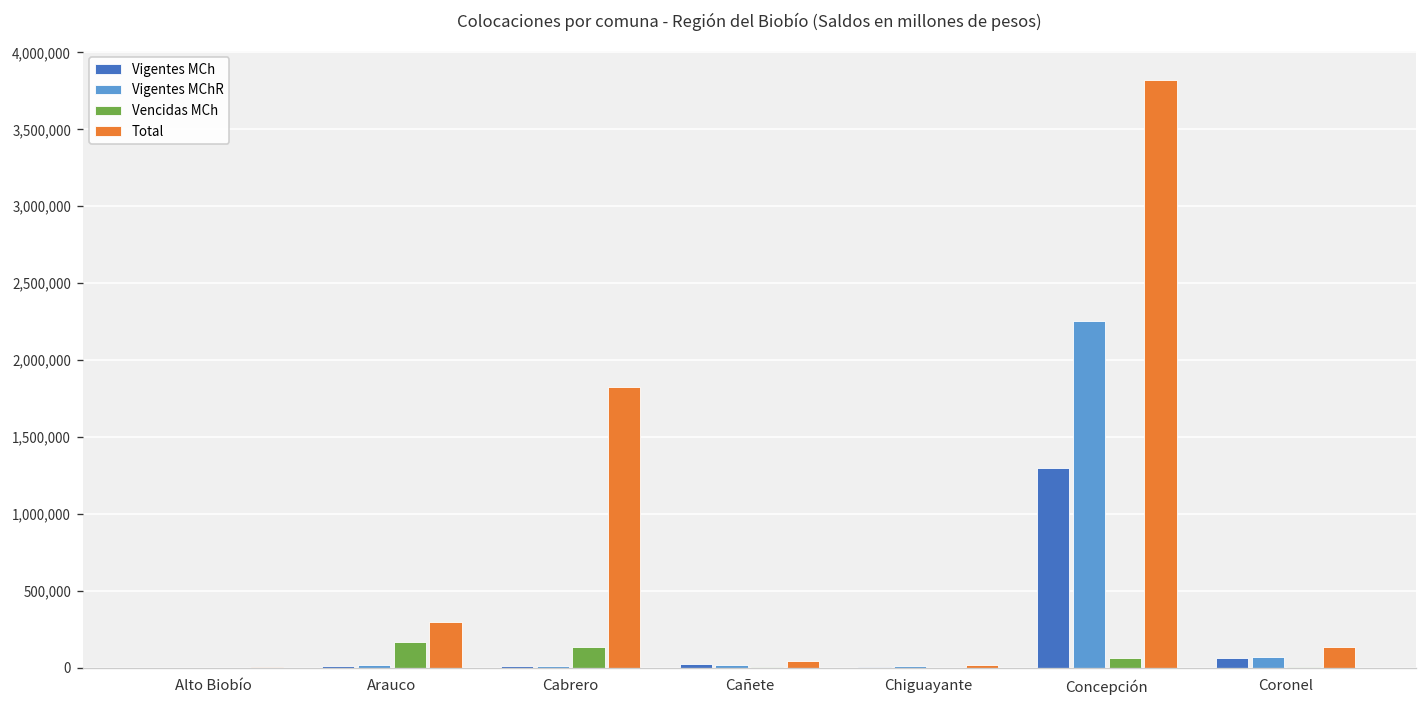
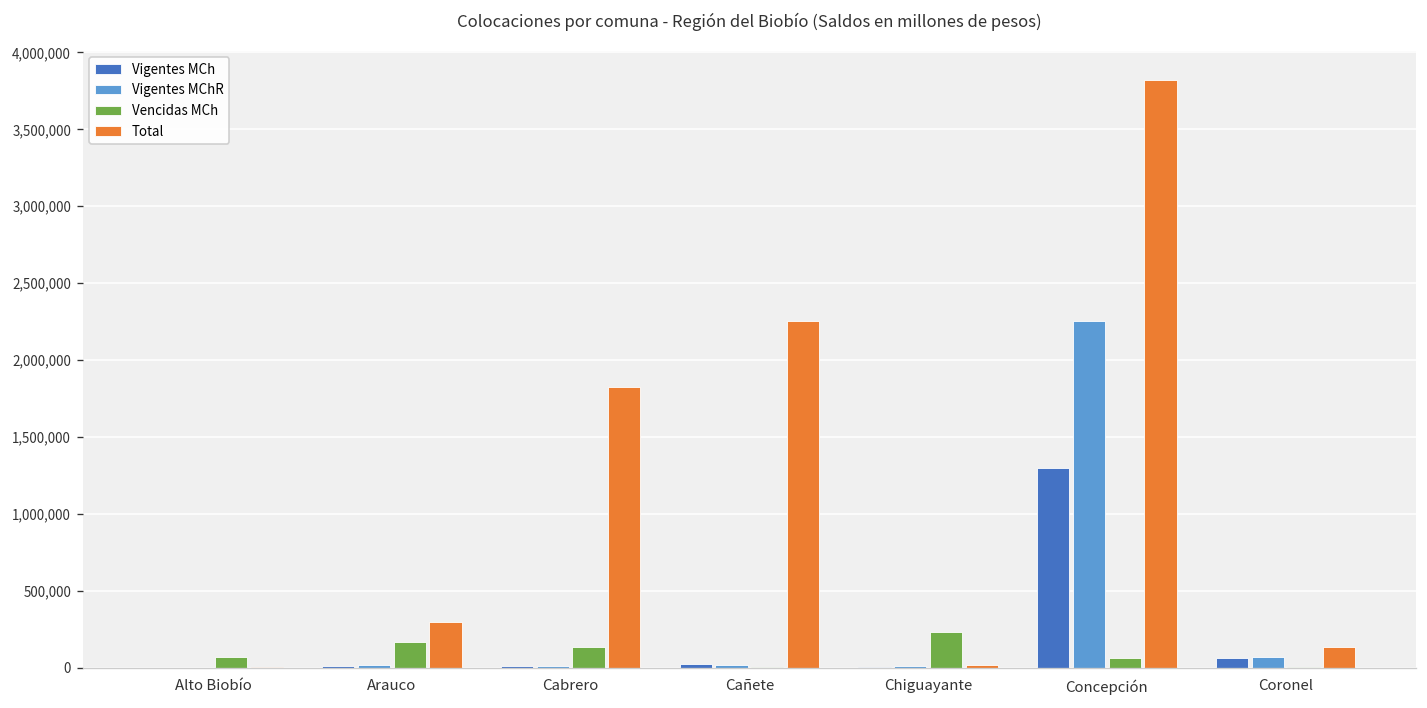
Vencidas MCh, Alto Biobío: 0 -> 70,000
Total, Cañete: 40,000 -> 2,260,000
Vencidas MCh, Chiguayante: 0 -> 230,000
